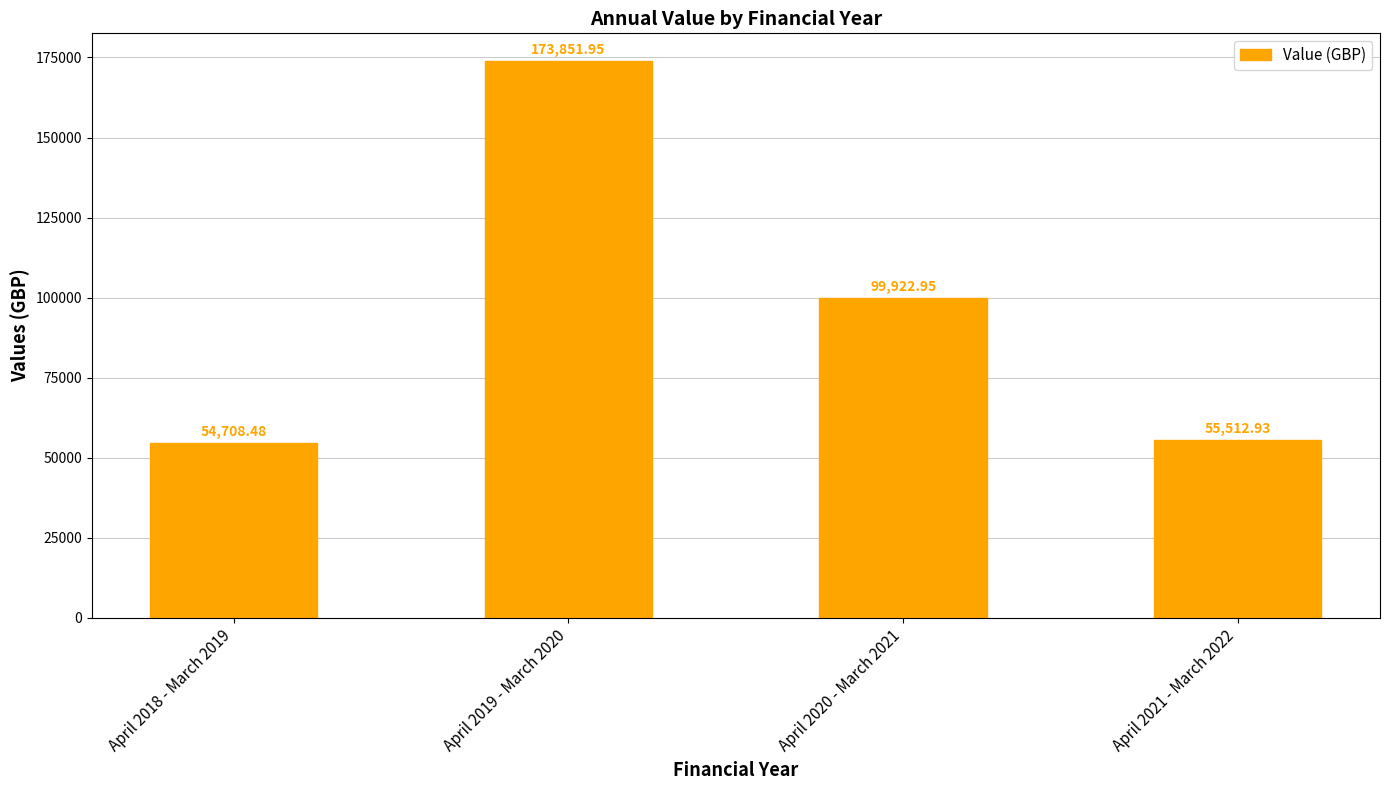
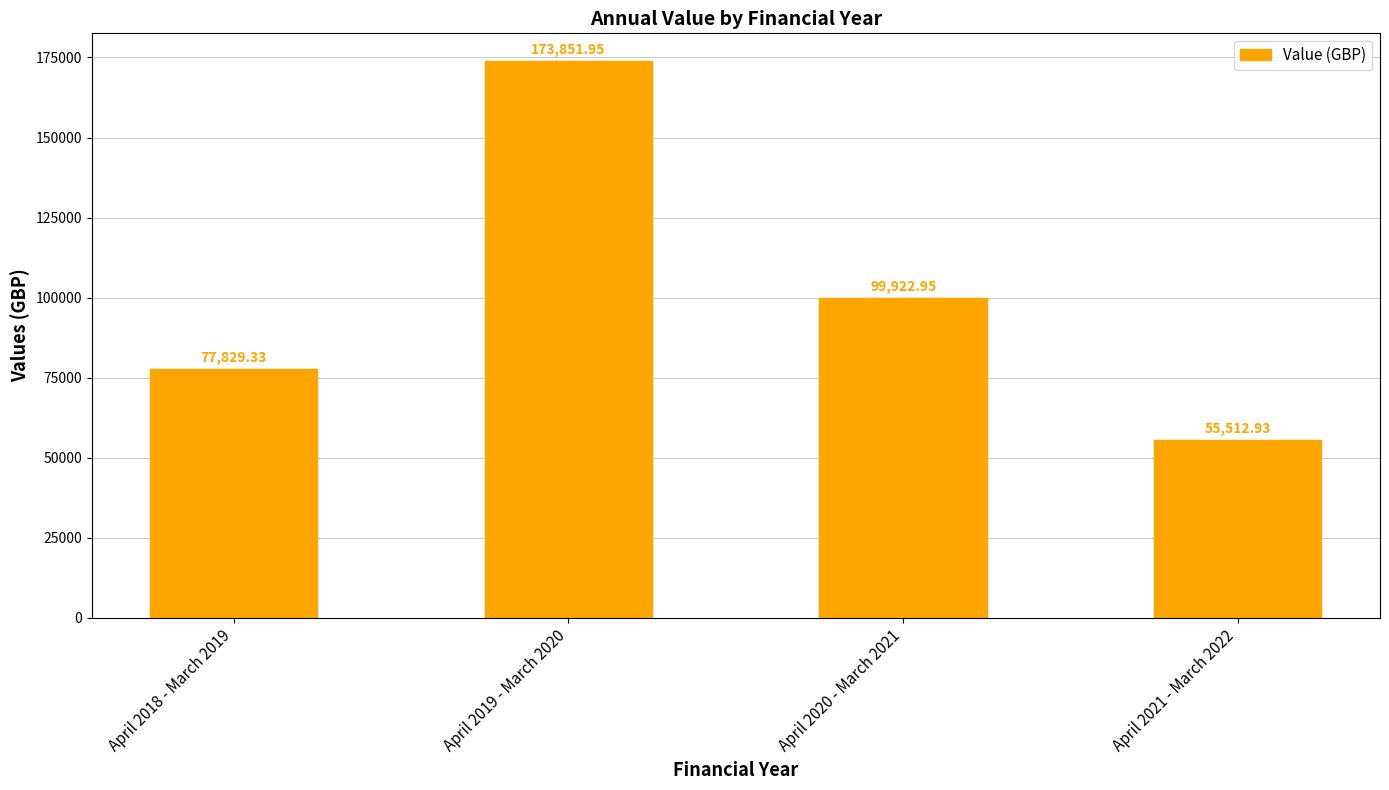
April 2018 - March 2019: 54,708.48 -> 77,829.33
